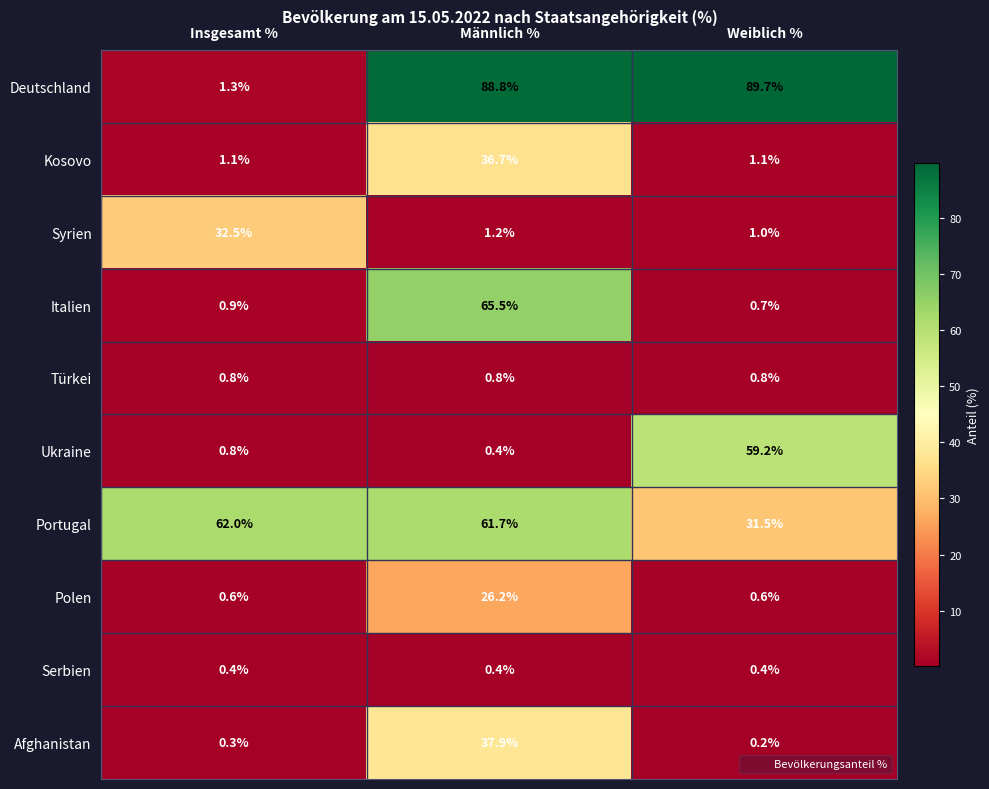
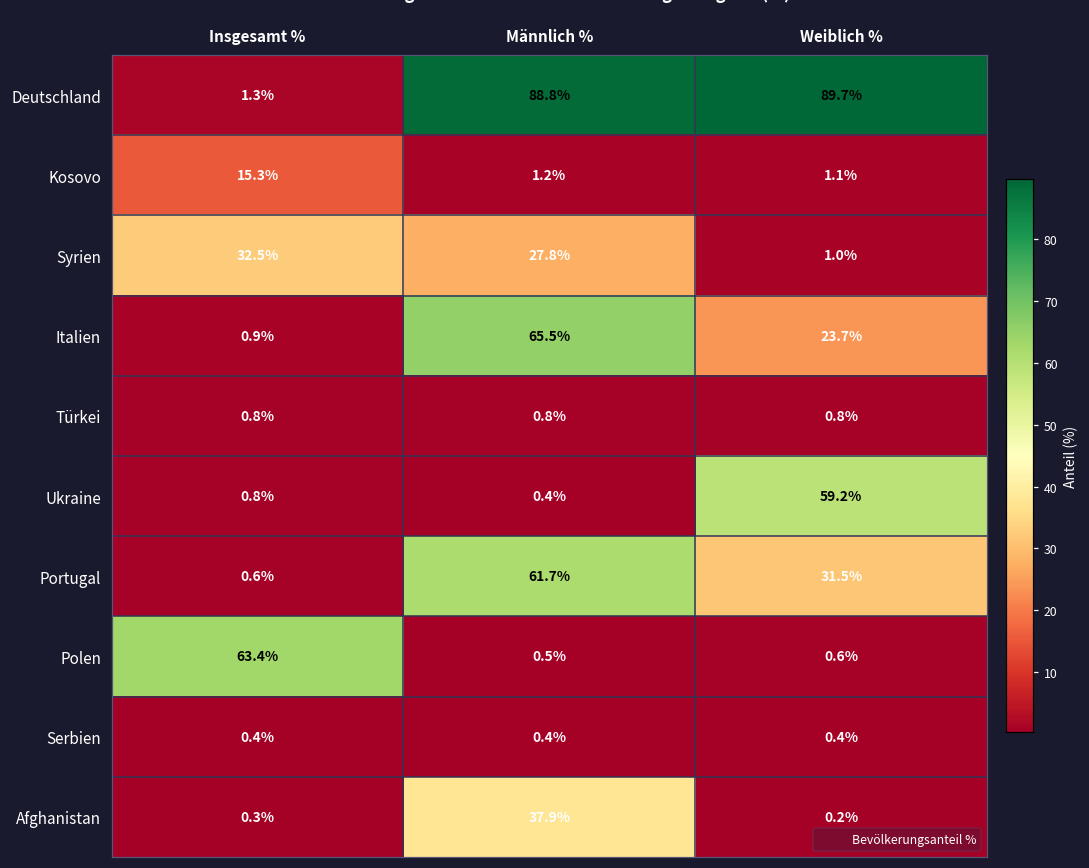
Kosovo, Insgesamt %: 1.1% -> 15.3%
Kosovo, Männlich %: 36.7% -> 1.2%
Syrien, Männlich %: 1.2% -> 27.8%
Italien, Weiblich %: 0.7% -> 23.7%
Portugal, Insgesamt %: 62.0% -> 0.6%
Polen, Insgesamt %: 0.6% -> 63.4%
Polen, Männlich %: 26.2% -> 0.5%
